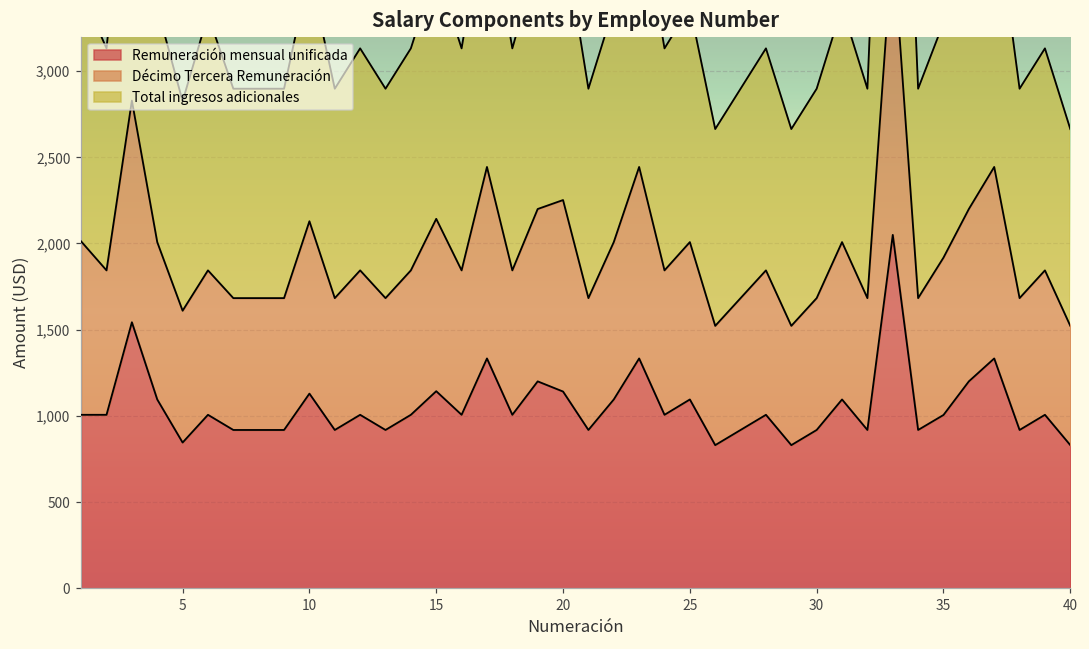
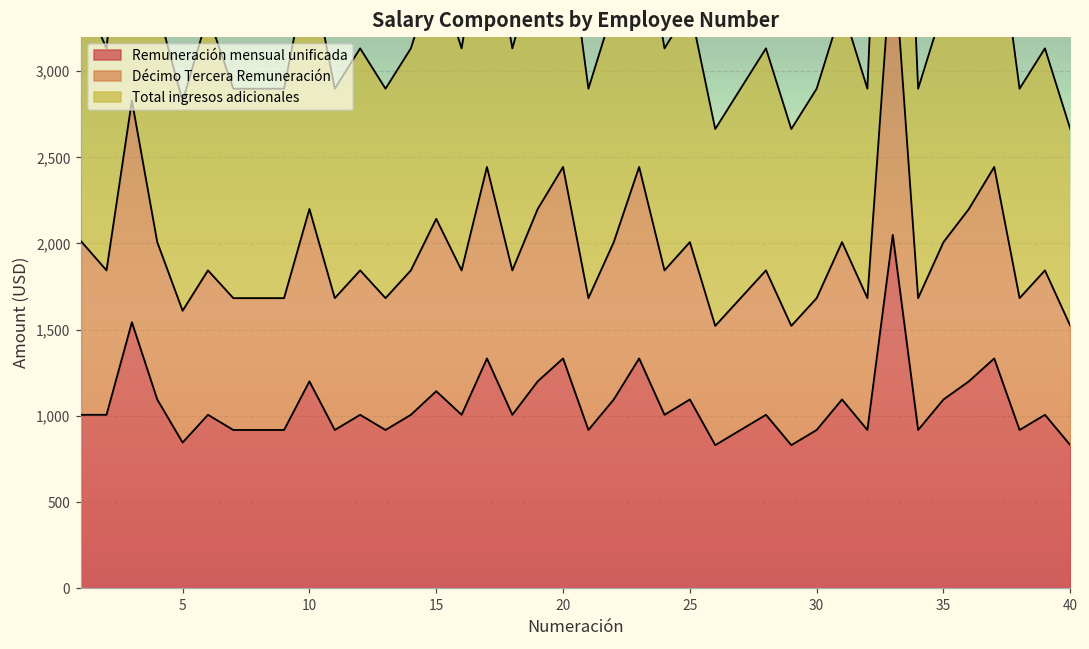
Remuneración mensual unificada, 10: 1,130 -> 1,200
Remuneración mensual unificada, 20: 1,140 -> 1,330
Remuneración mensual unificada, 35: 1,010 -> 1,100
